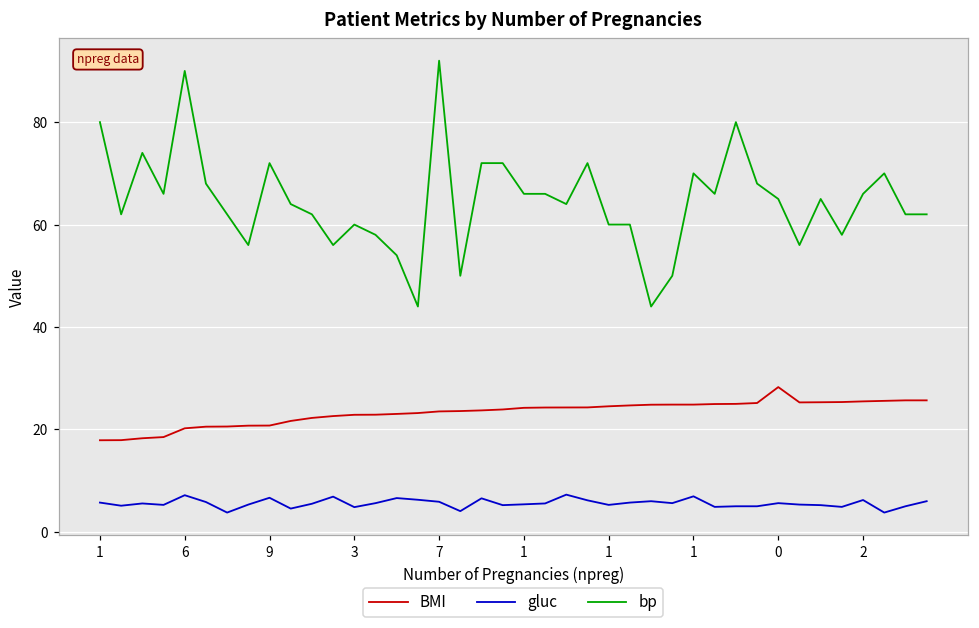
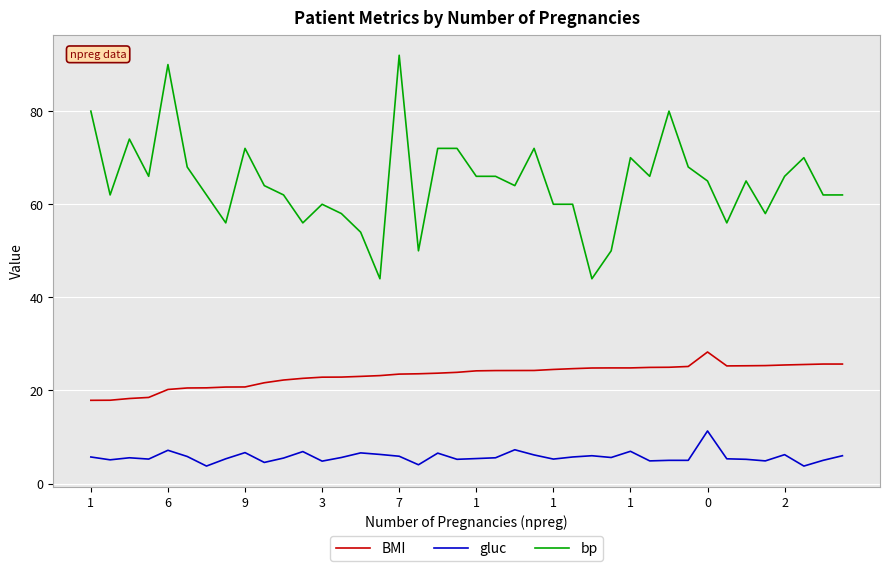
gluc, 0: 6 -> 11
